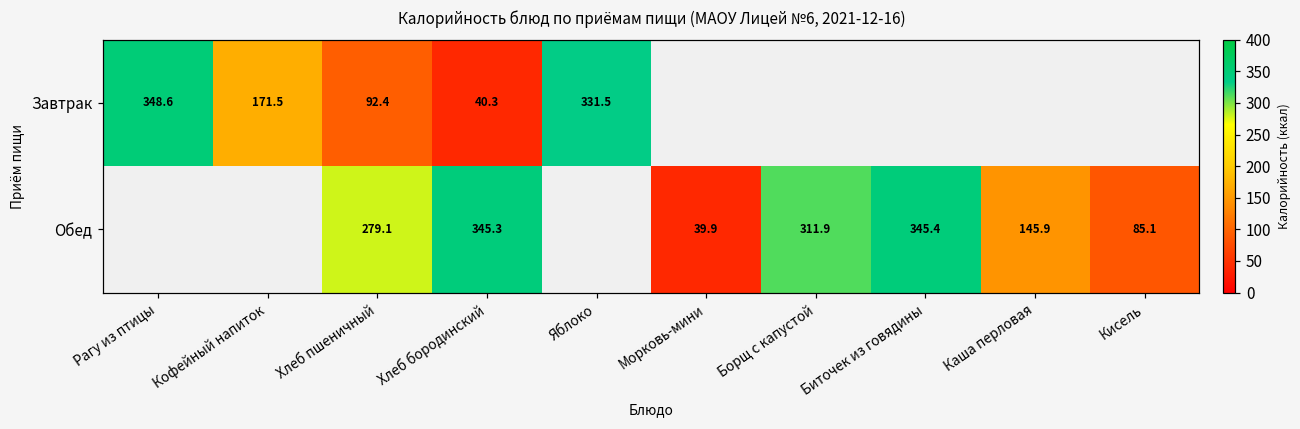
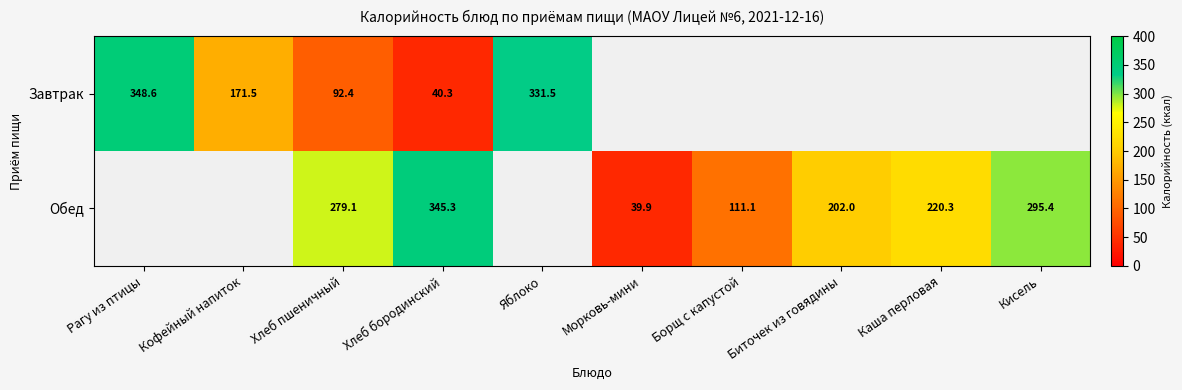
Обед, Борщ с капустой: 311.9 -> 111.1
Обед, Биточек из говядины: 345.4 -> 202.0
Обед, Каша перловая: 145.9 -> 220.3
Обед, Кисель: 85.1 -> 295.4
